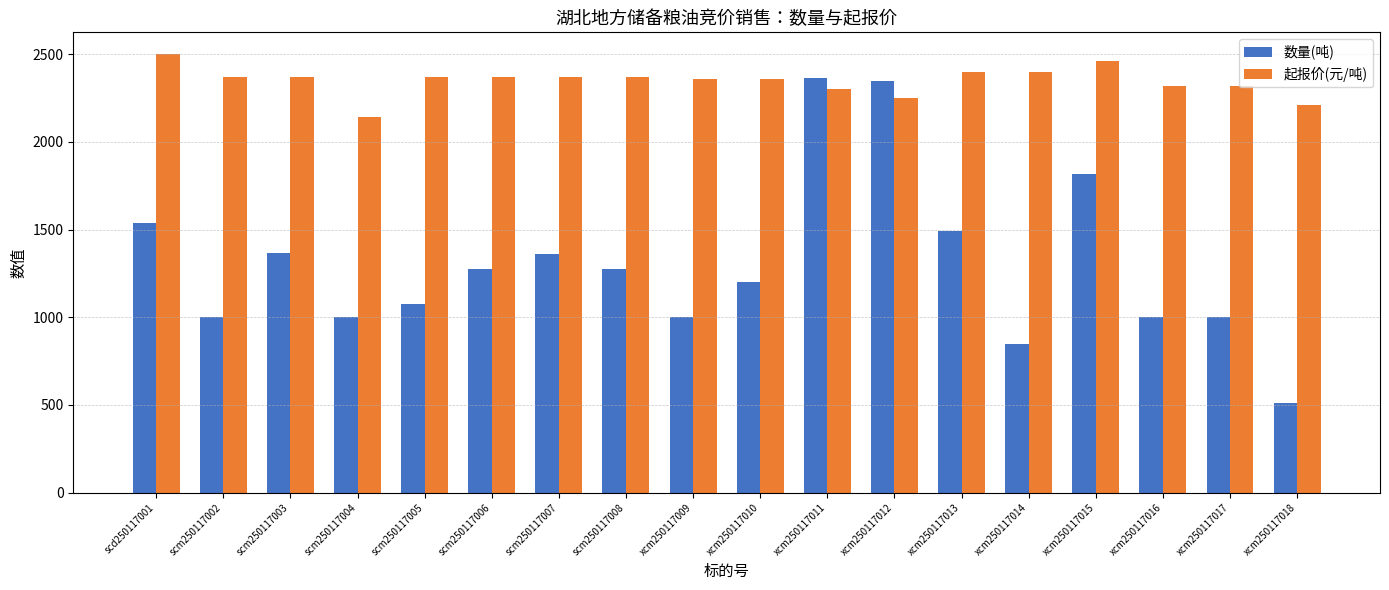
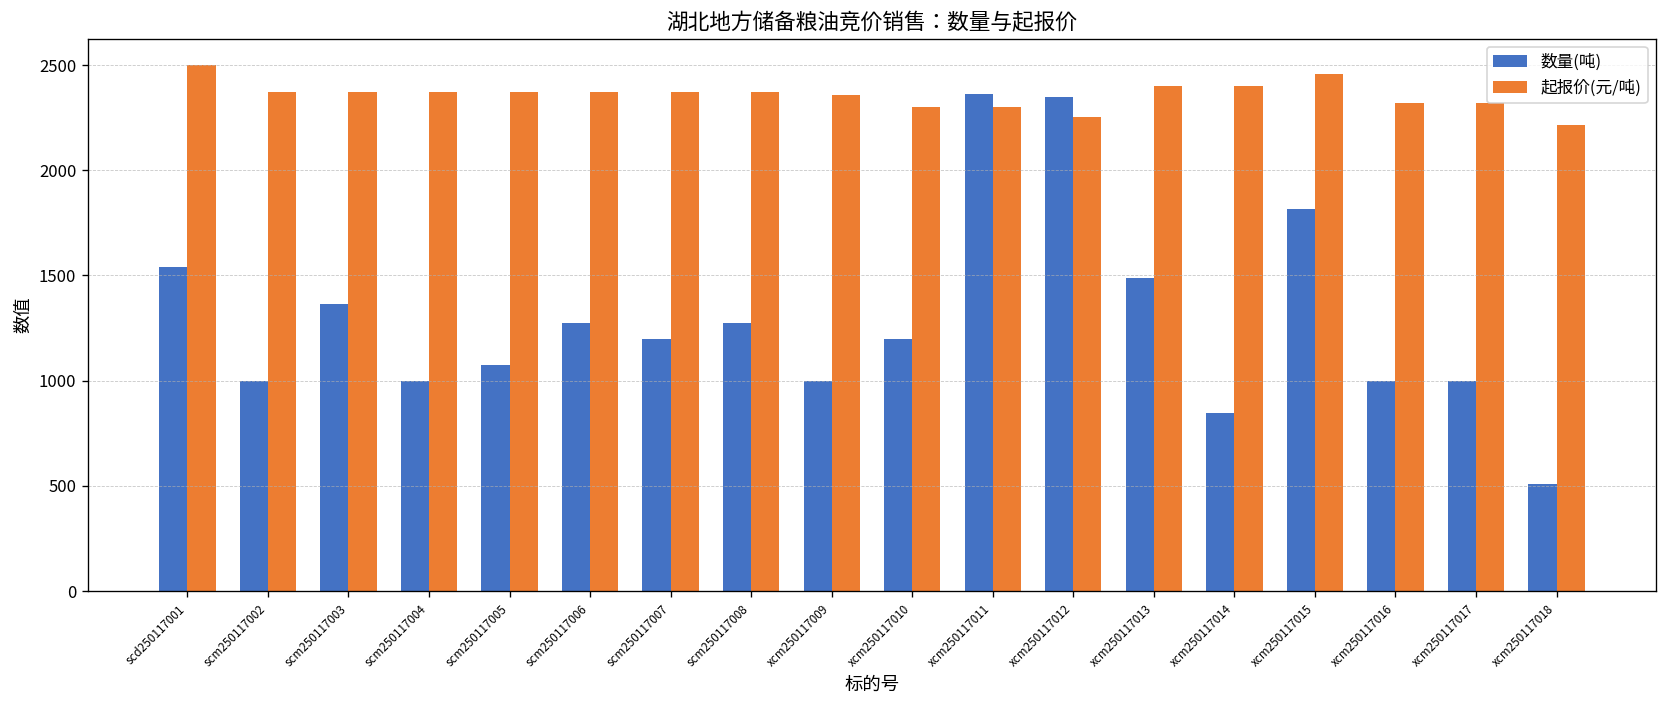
起报价(元/吨), scm250117004: 2140 -> 2370
数量(吨), scm250117007: 1360 -> 1200
起报价(元/吨), xcm250117010: 2360 -> 2300
